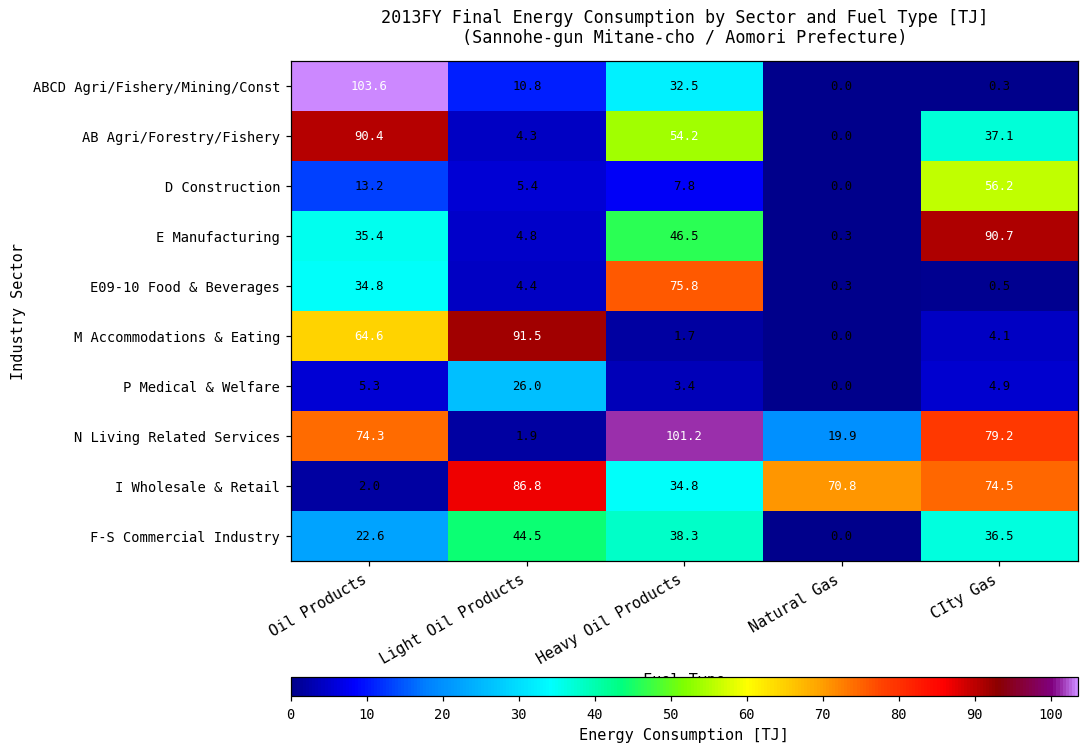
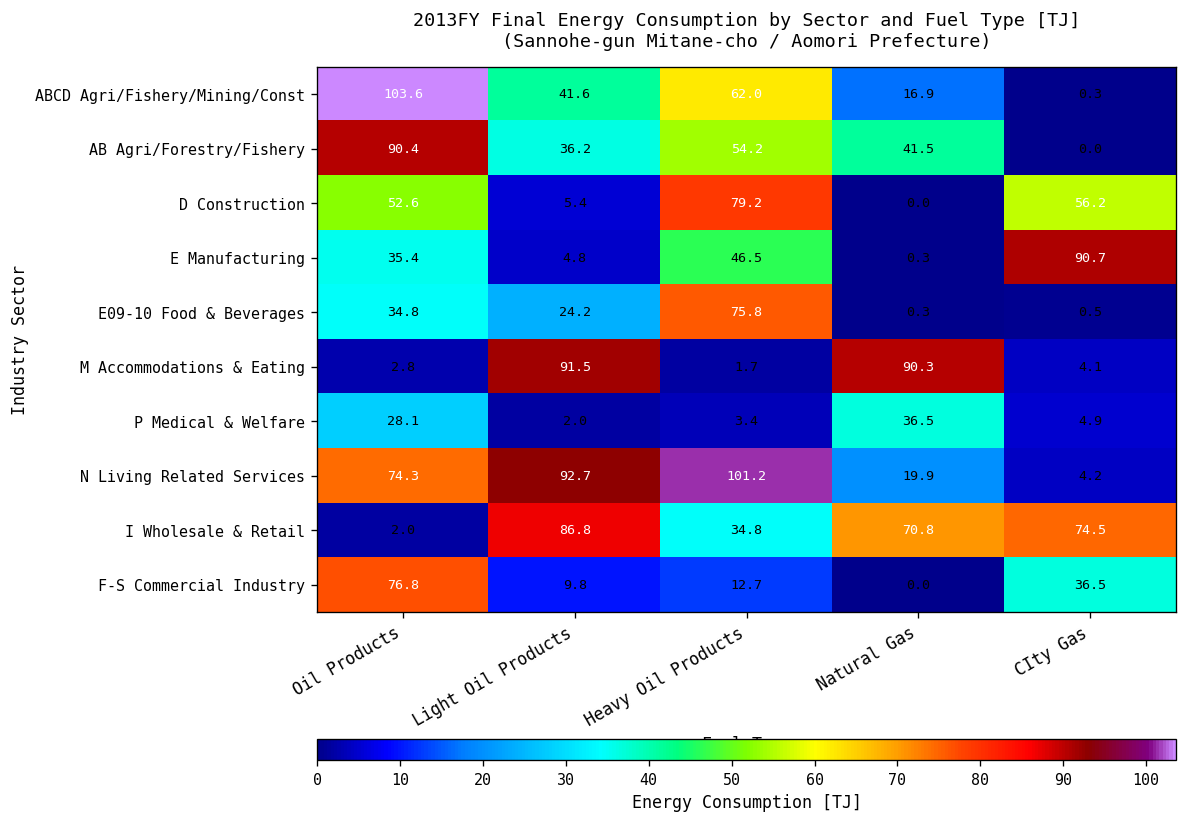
ABCD Agri/Fishery/Mining/Const, Light Oil Products: 10.8 -> 41.6
ABCD Agri/Fishery/Mining/Const, Heavy Oil Products: 32.5 -> 62.0
ABCD Agri/Fishery/Mining/Const, Natural Gas: 0.0 -> 16.9
AB Agri/Forestry/Fishery, Light Oil Products: 4.3 -> 36.2
AB Agri/Forestry/Fishery, Natural Gas: 0.0 -> 41.5
AB Agri/Forestry/Fishery, CIty Gas: 37.1 -> 0.0
D Construction, Oil Products: 13.2 -> 52.6
D Construction, Heavy Oil Products: 7.8 -> 79.2
E09-10 Food & Beverages, Light Oil Products: 4.4 -> 24.2
M Accommodations & Eating, Oil Products: 64.6 -> 2.8
M Accommodations & Eating, Natural Gas: 0.0 -> 90.3
P Medical & Welfare, Oil Products: 5.3 -> 28.1
P Medical & Welfare, Light Oil Products: 26.0 -> 2.0
P Medical & Welfare, Natural Gas: 0.0 -> 36.5
N Living Related Services, Light Oil Products: 1.9 -> 92.7
N Living Related Services, CIty Gas: 79.2 -> 4.2
F-S Commercial Industry, Oil Products: 22.6 -> 76.8
F-S Commercial Industry, Light Oil Products: 44.5 -> 9.8
F-S Commercial Industry, Heavy Oil Products: 38.3 -> 12.7
